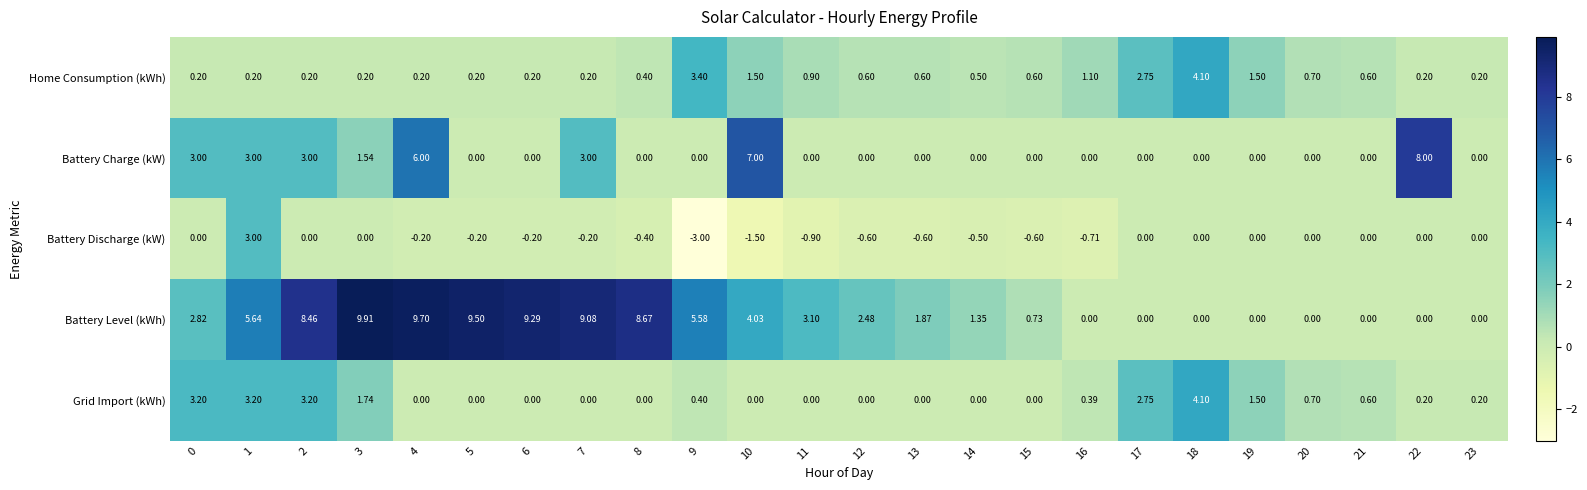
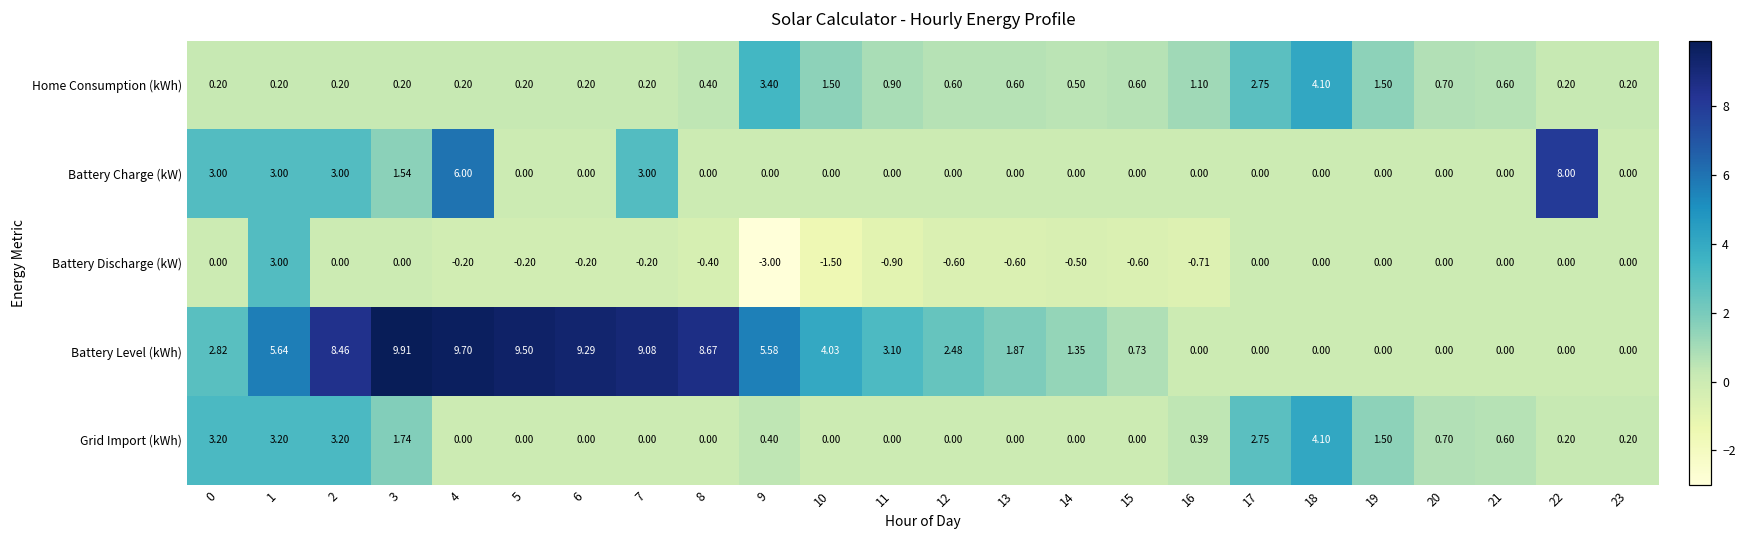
Battery Charge (kW), 10: 7.00 -> 0.00
